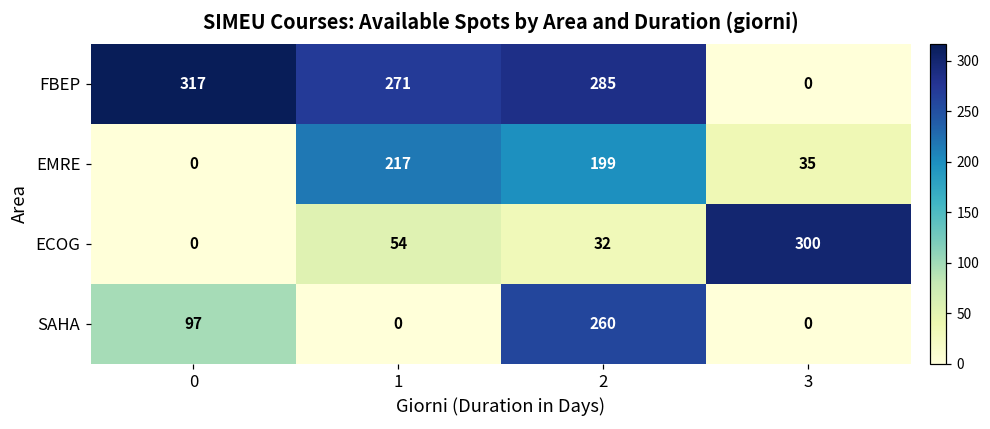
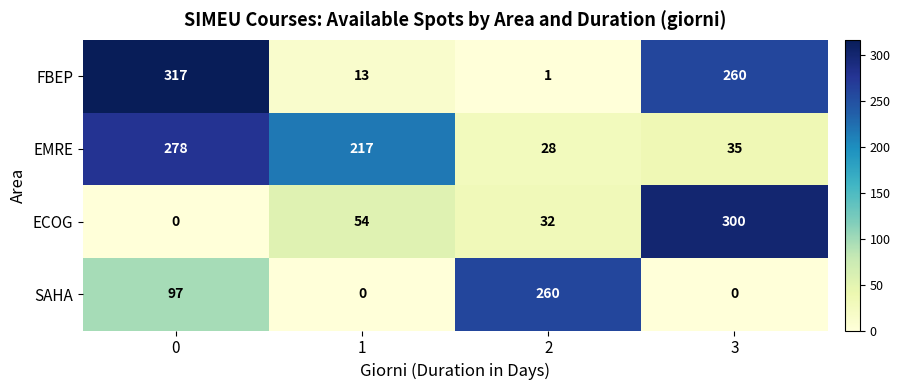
FBEP, 1: 271 -> 13
FBEP, 2: 285 -> 1
FBEP, 3: 0 -> 260
EMRE, 0: 0 -> 278
EMRE, 2: 199 -> 28
